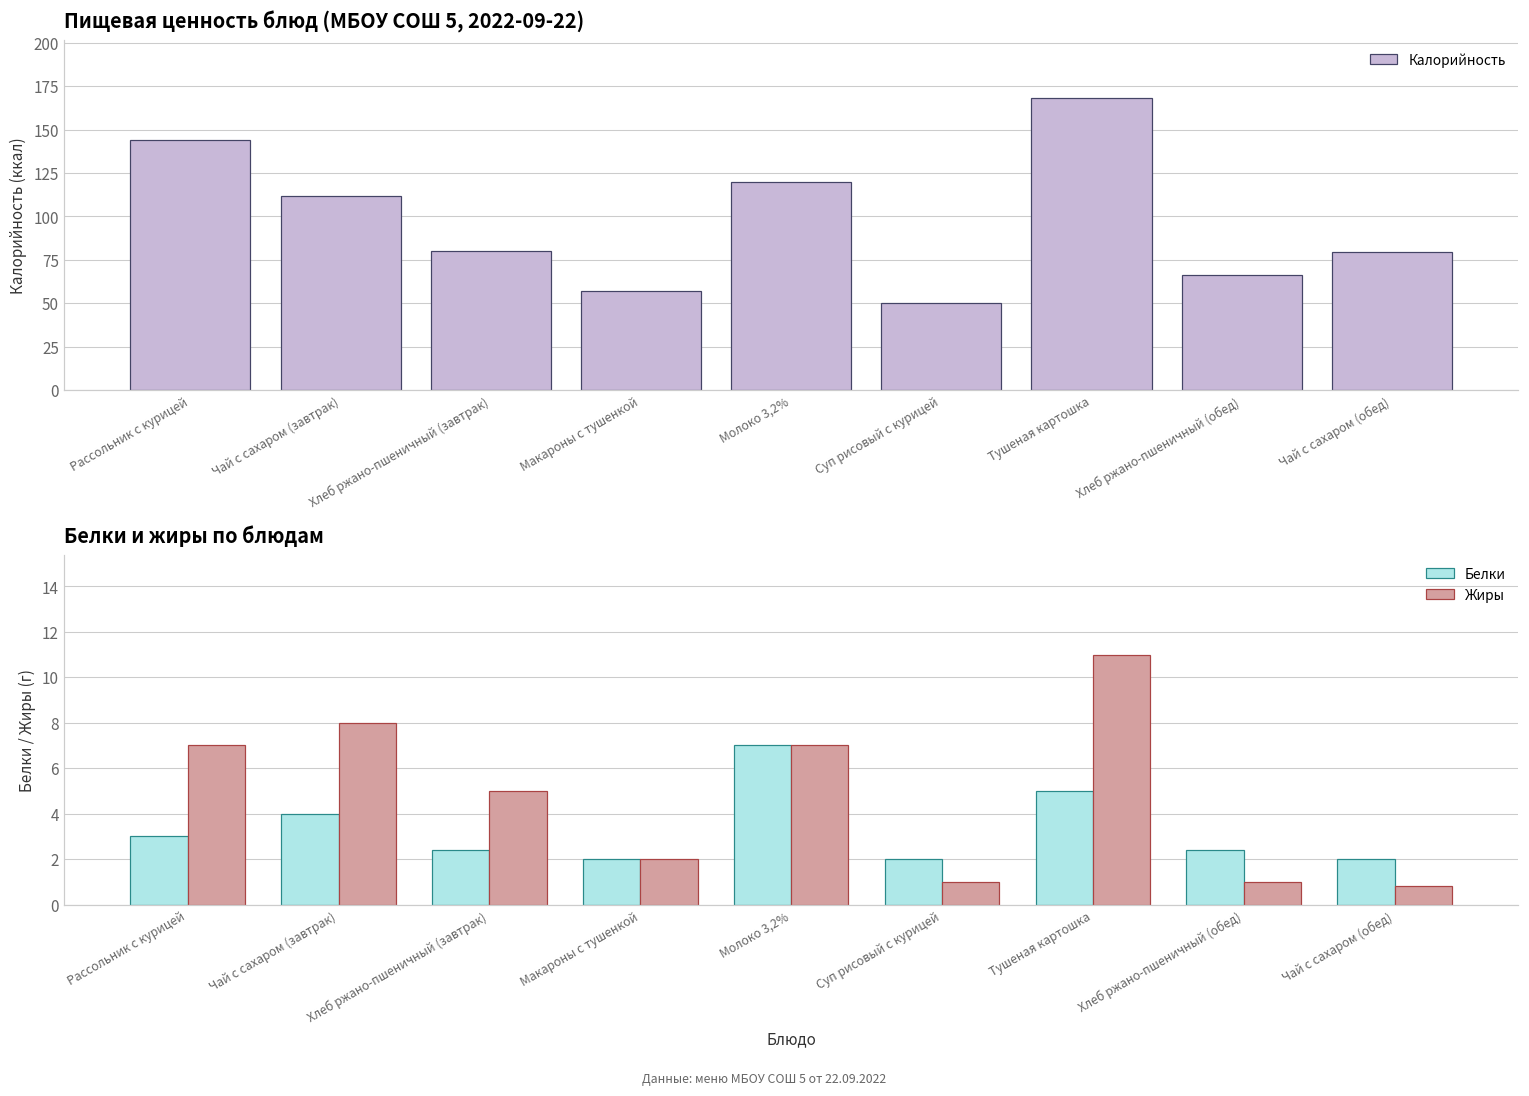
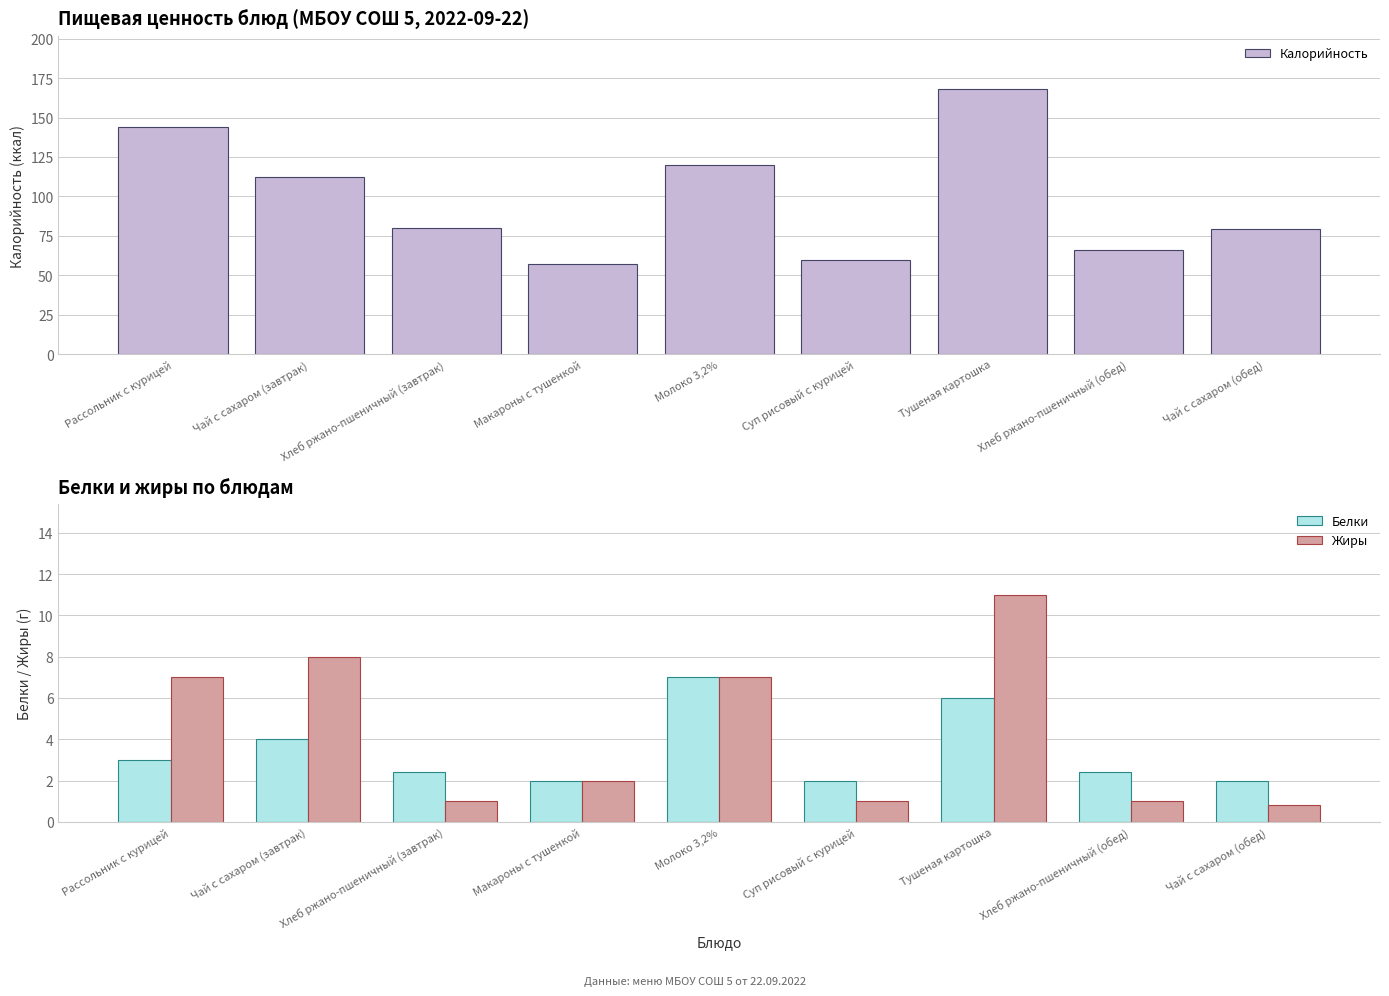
Пищевая ценность блюд (МБОУ СОШ 5, 2022-09-22), Суп рисовый с курицей: 50 -> 60
Белки и жиры по блюдам, Жиры, Хлеб ржано-пшеничный (завтрак): 5 -> 1
Белки и жиры по блюдам, Белки, Тушеная картошка: 5 -> 6
